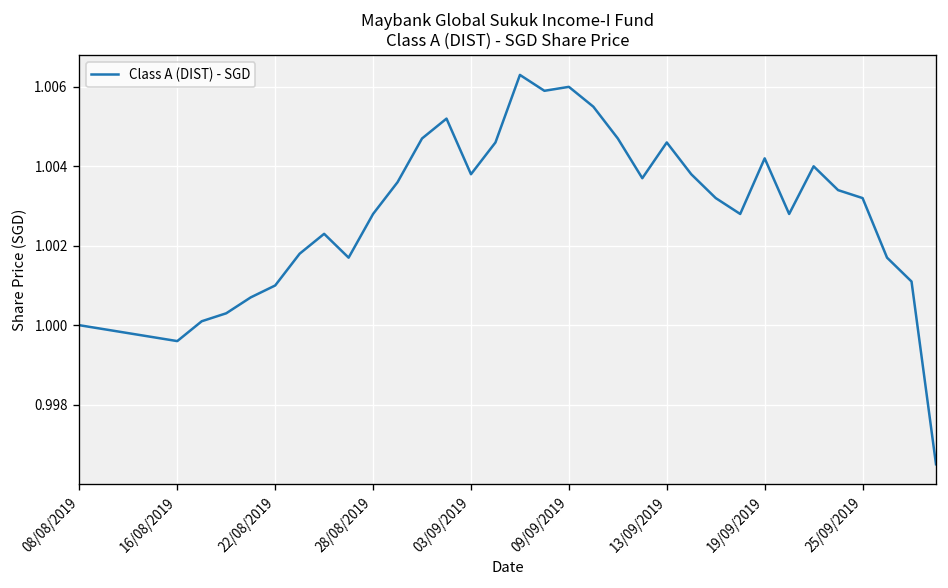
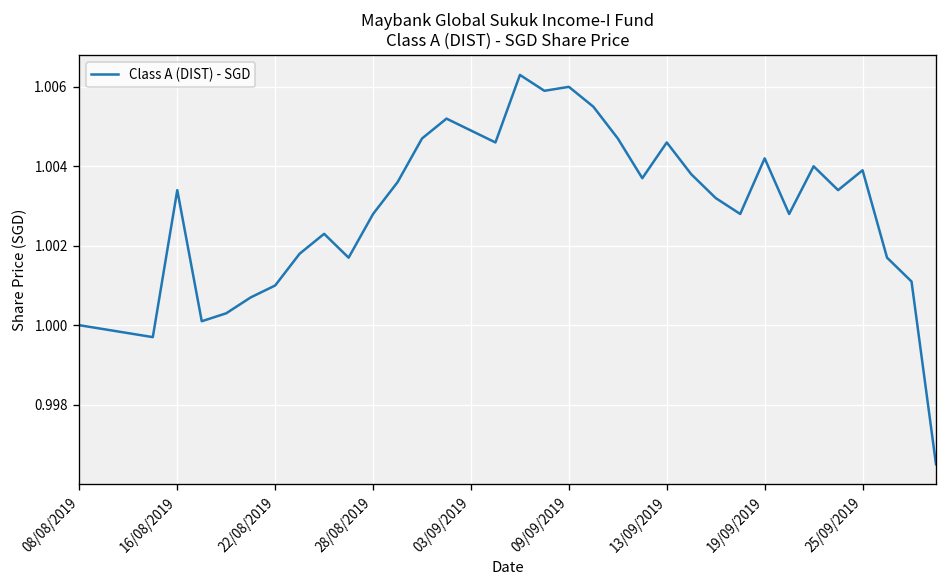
16/08/2019: 0.9996 -> 1.0034
03/09/2019: 1.0038 -> 1.0049
25/09/2019: 1.0032 -> 1.0039
